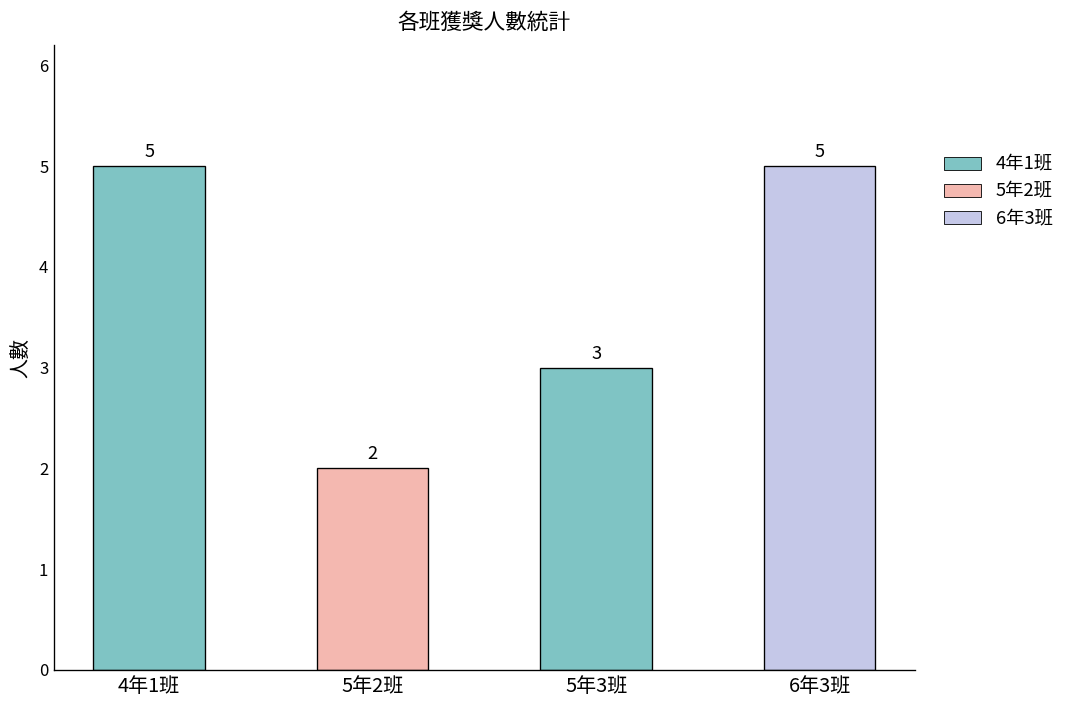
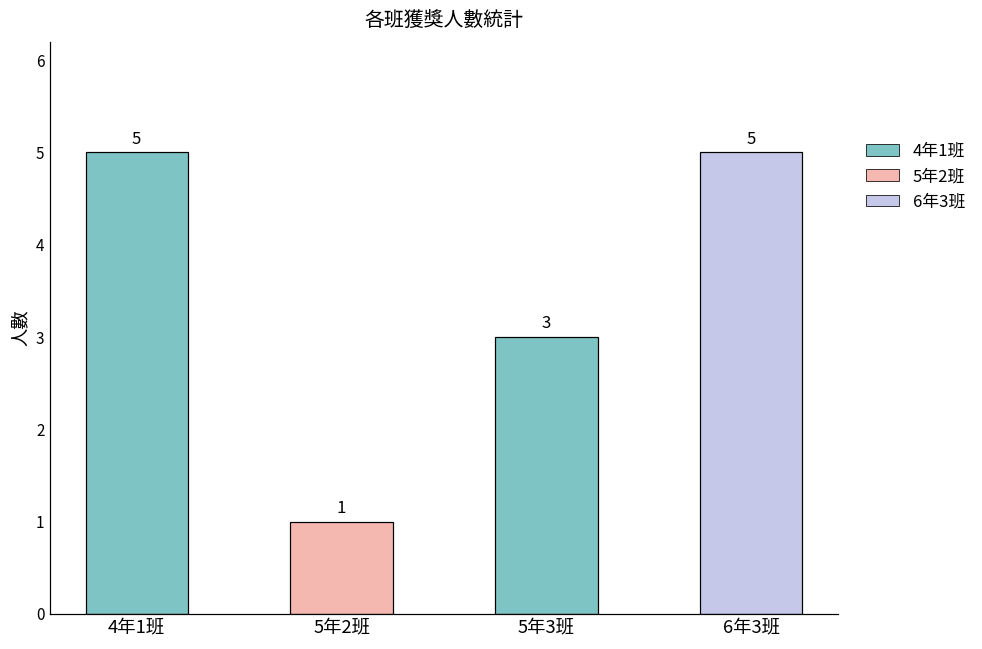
5年2班: 2 -> 1
